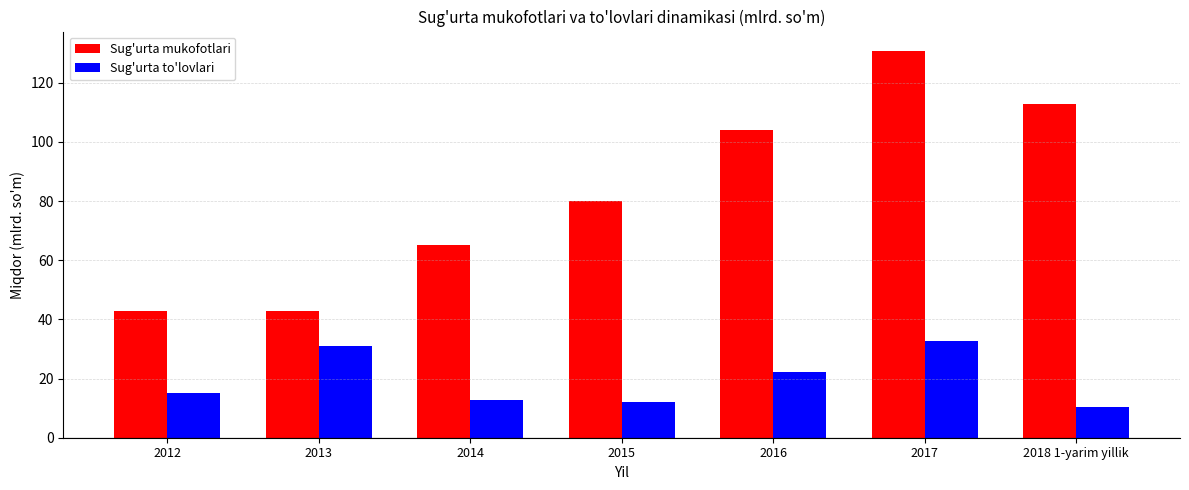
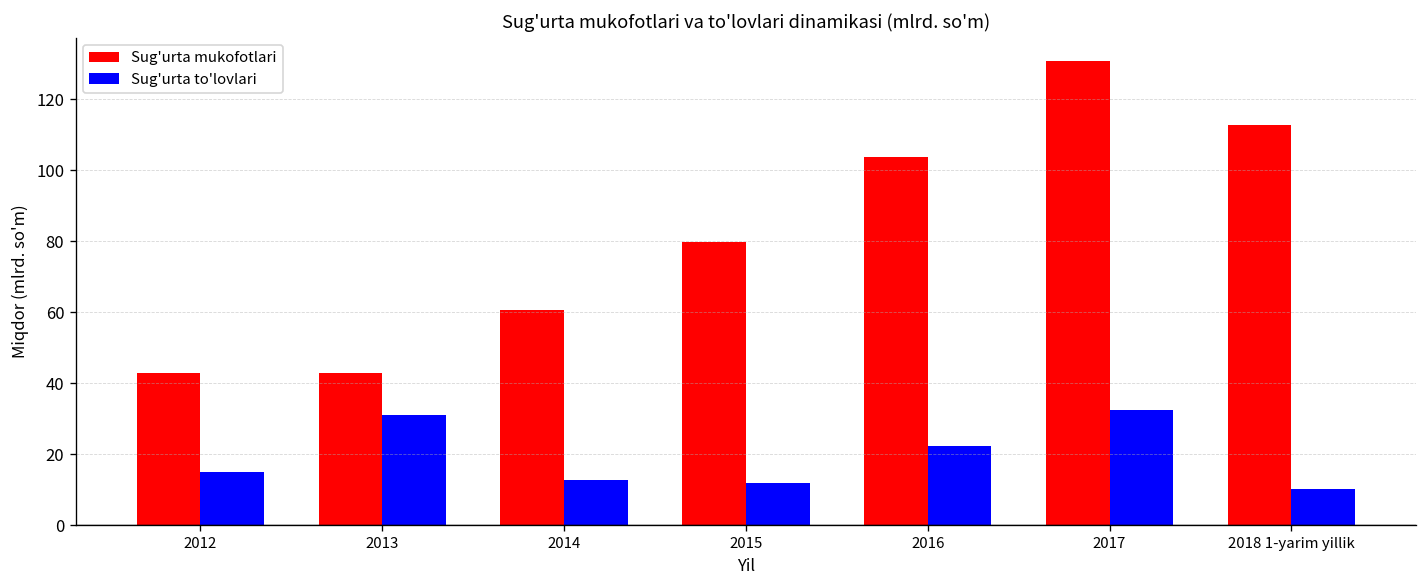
Sug'urta mukofotlari, 2014: 65 -> 61
